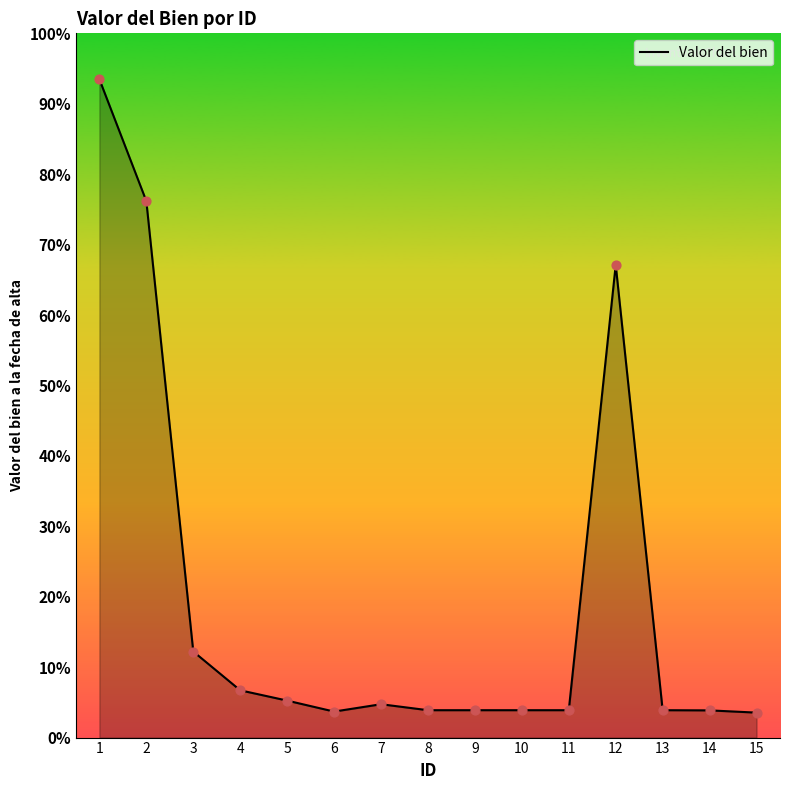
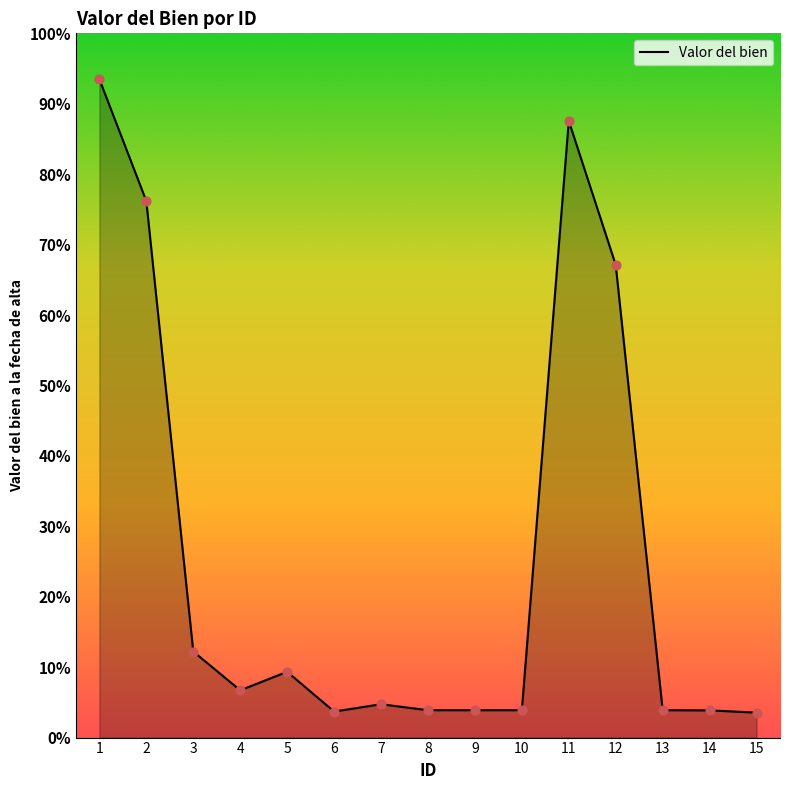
5: 5% -> 9%
11: 4% -> 88%
